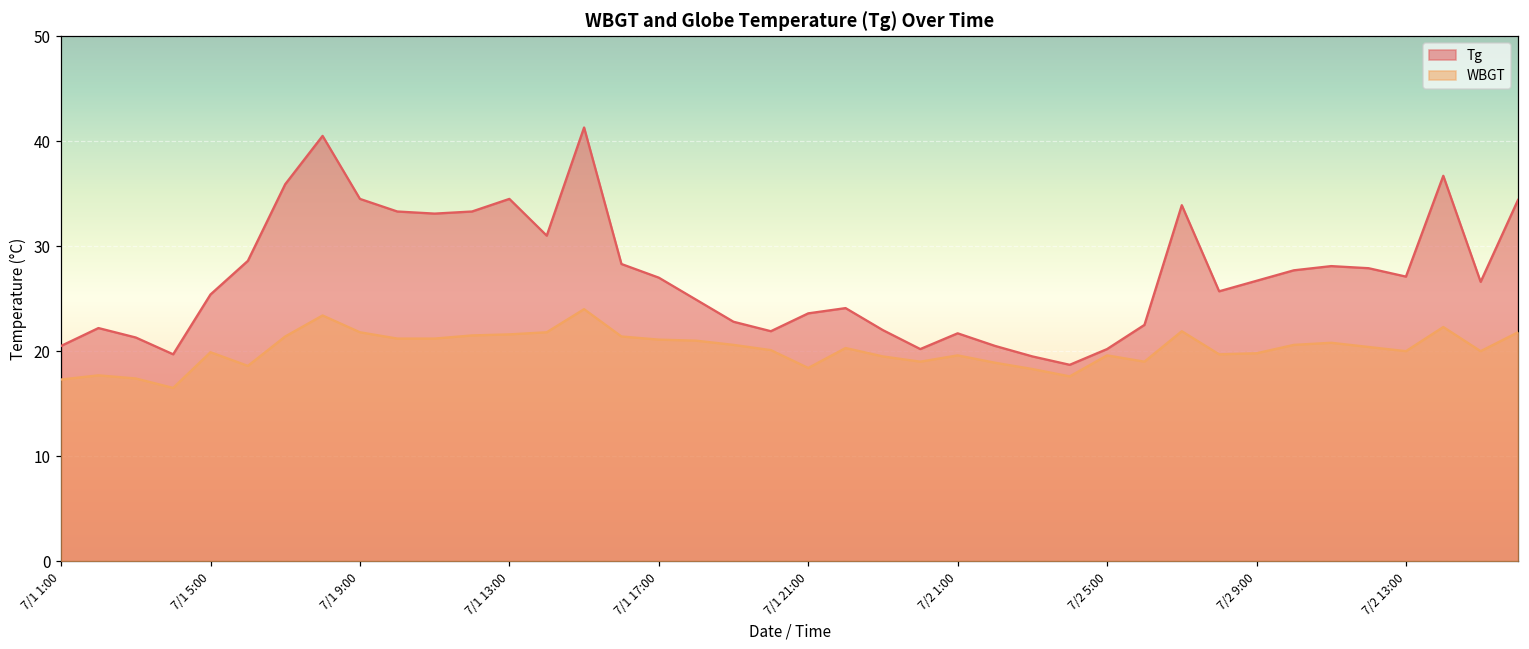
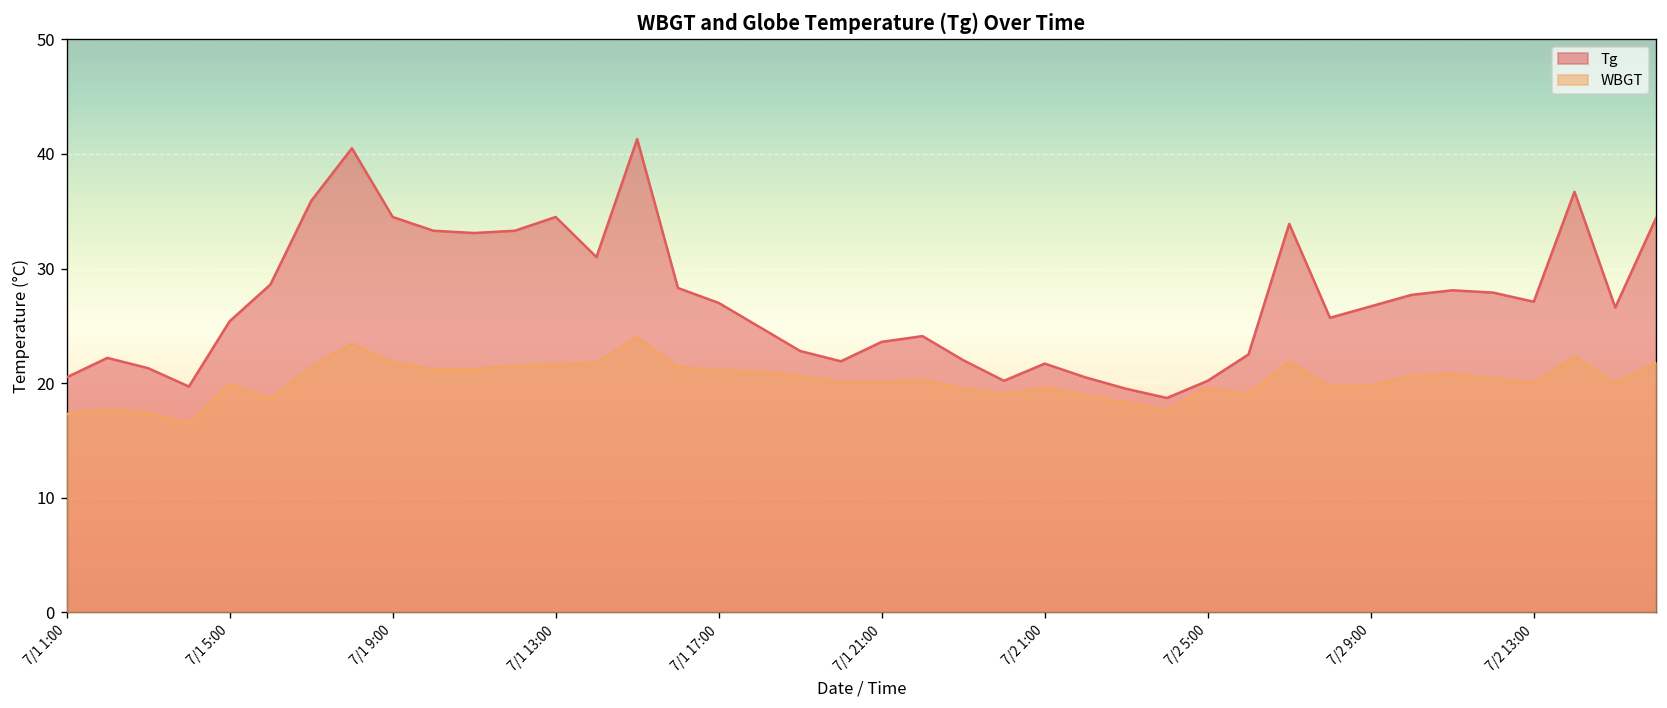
WBGT, 7/1 21:00: 18 -> 20
